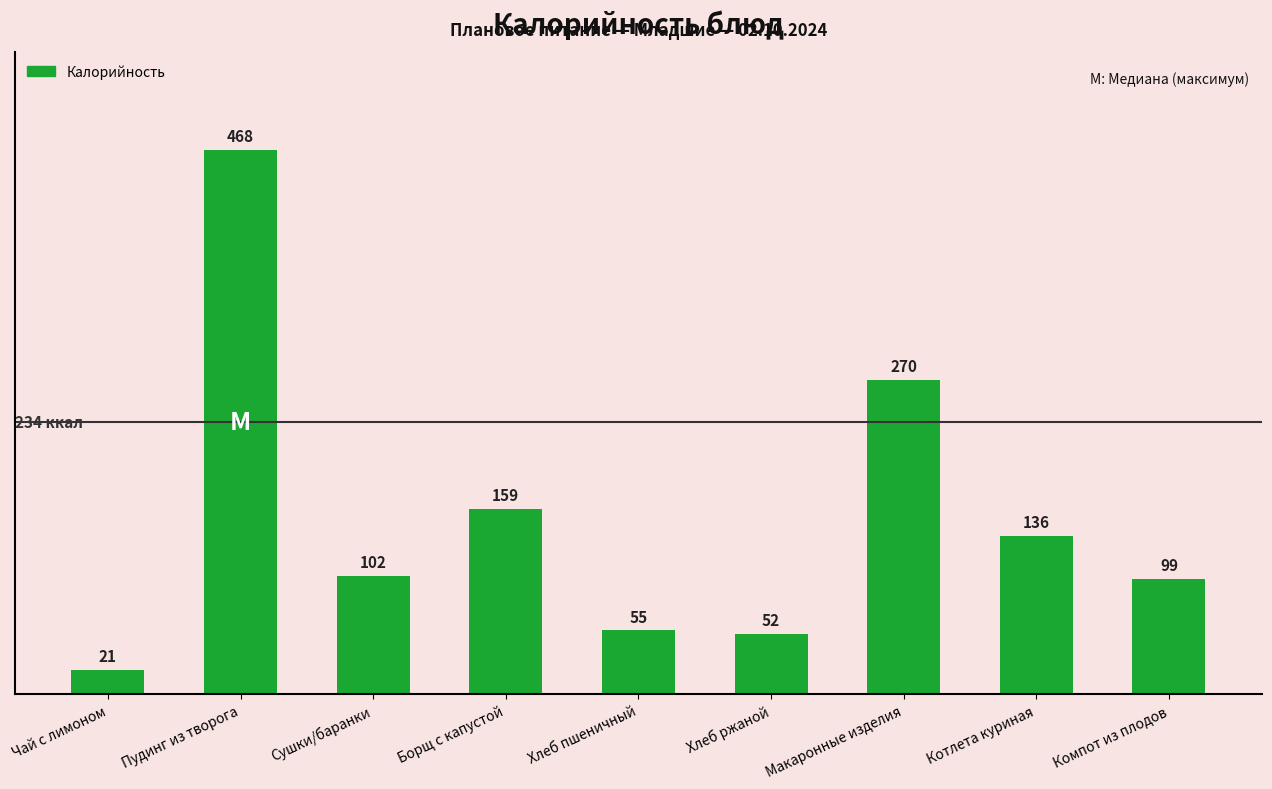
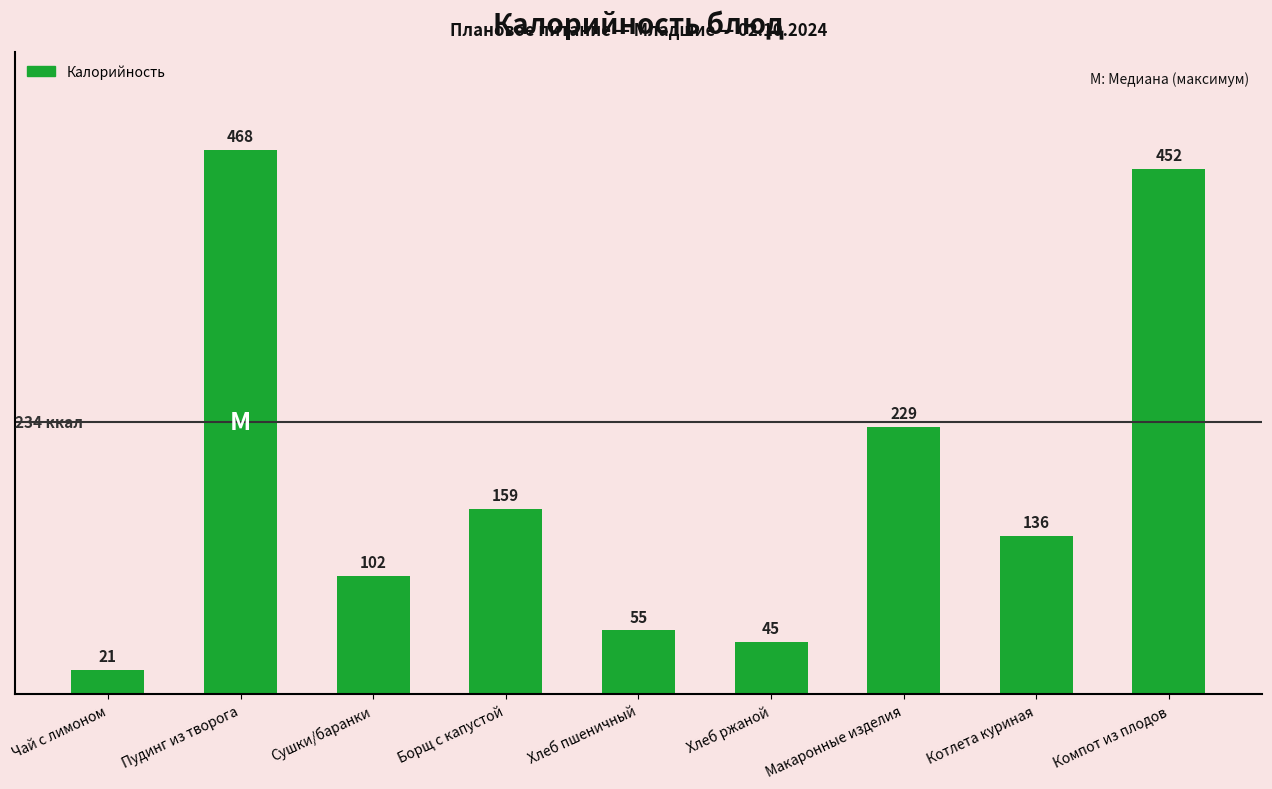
Хлеб ржаной: 52 -> 45
Макаронные изделия: 270 -> 229
Компот из плодов: 99 -> 452
